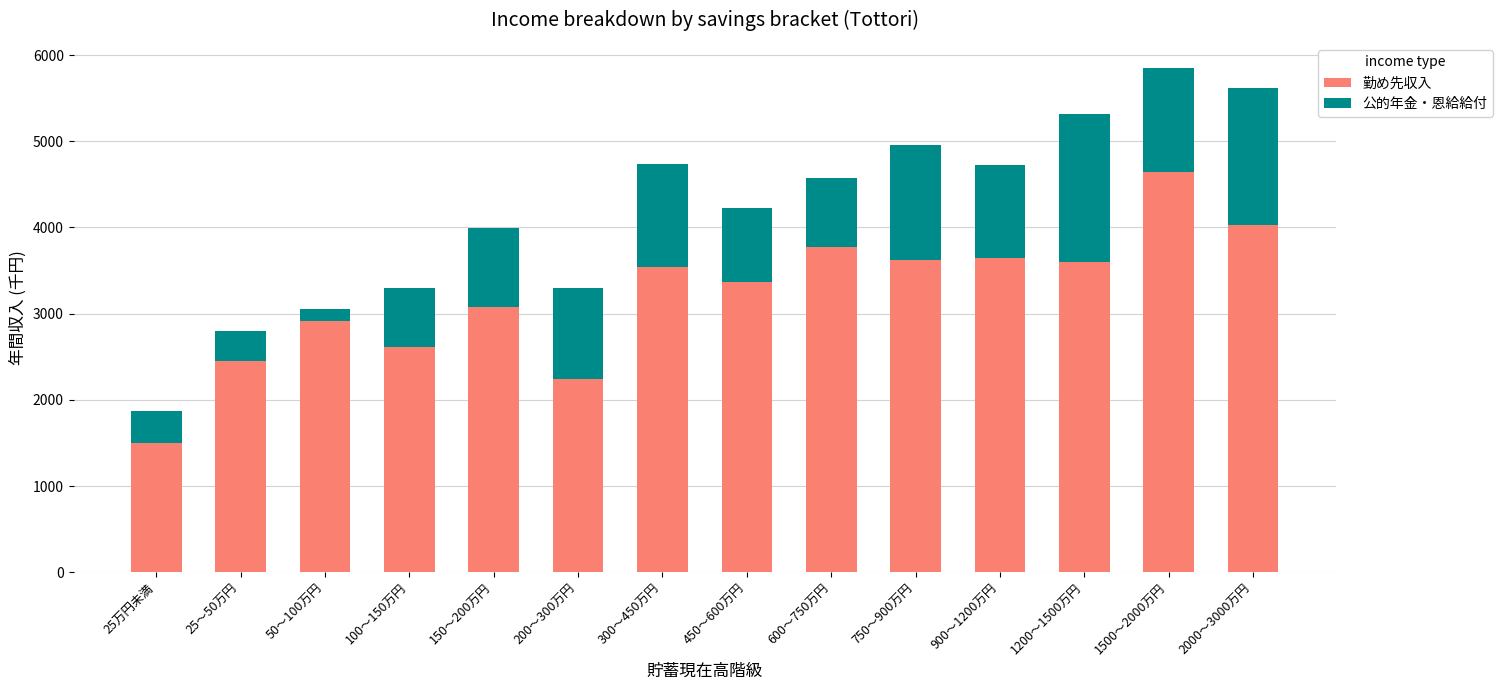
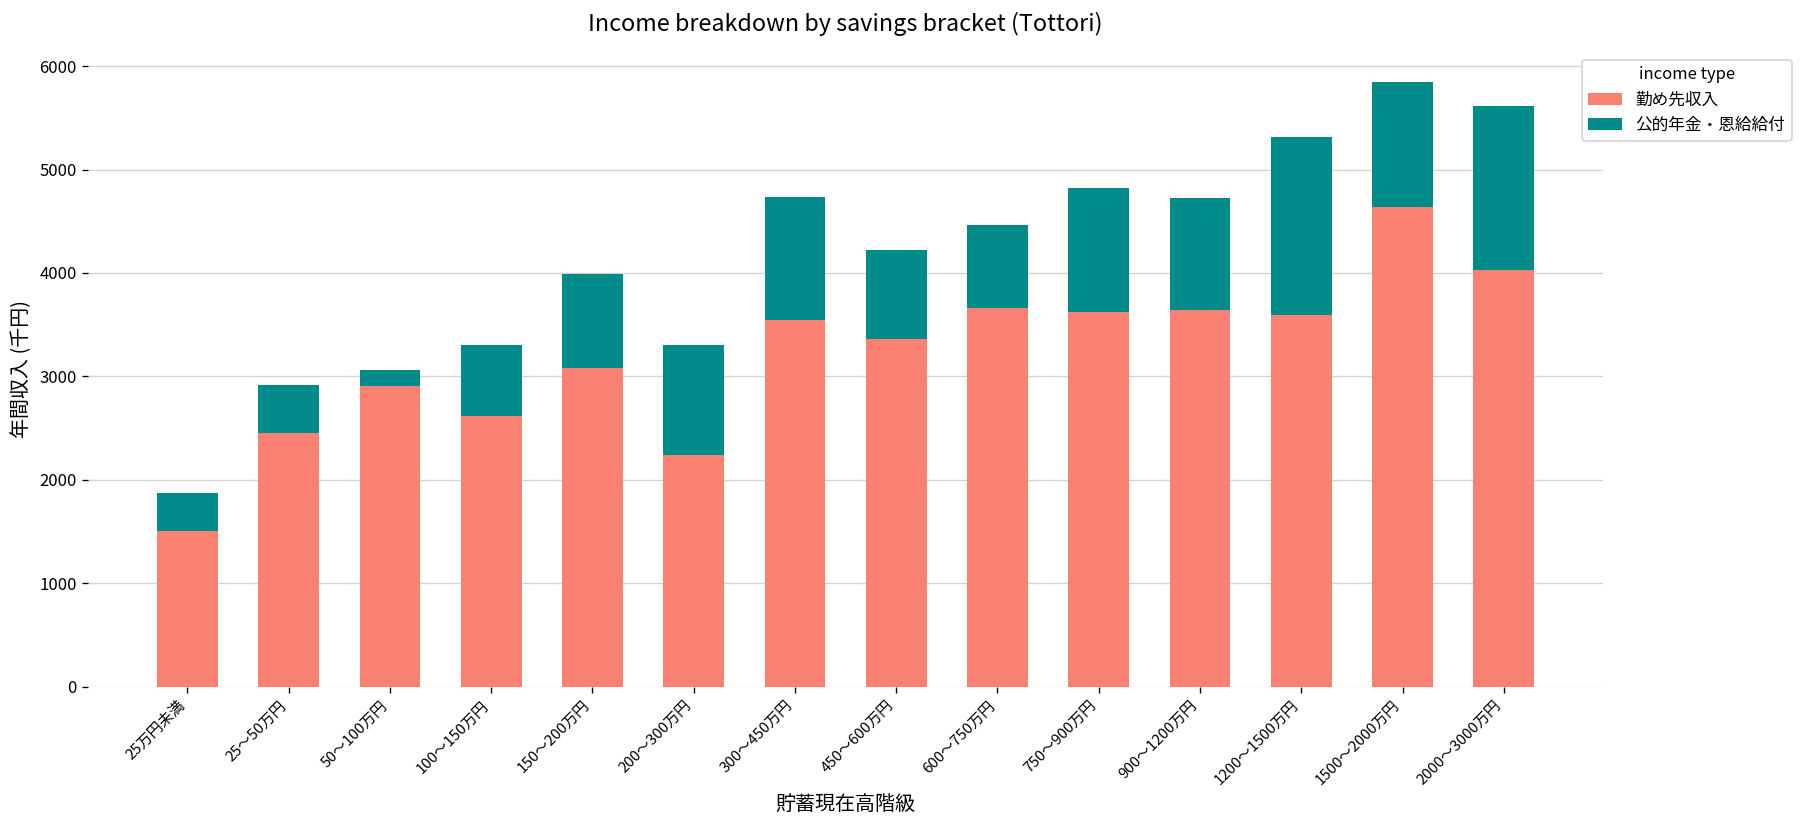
公的年金・恩給給付, 25～50万円: 300 -> 500
勤め先収入, 600～750万円: 3800 -> 3700
公的年金・恩給給付, 750～900万円: 1300 -> 1200
